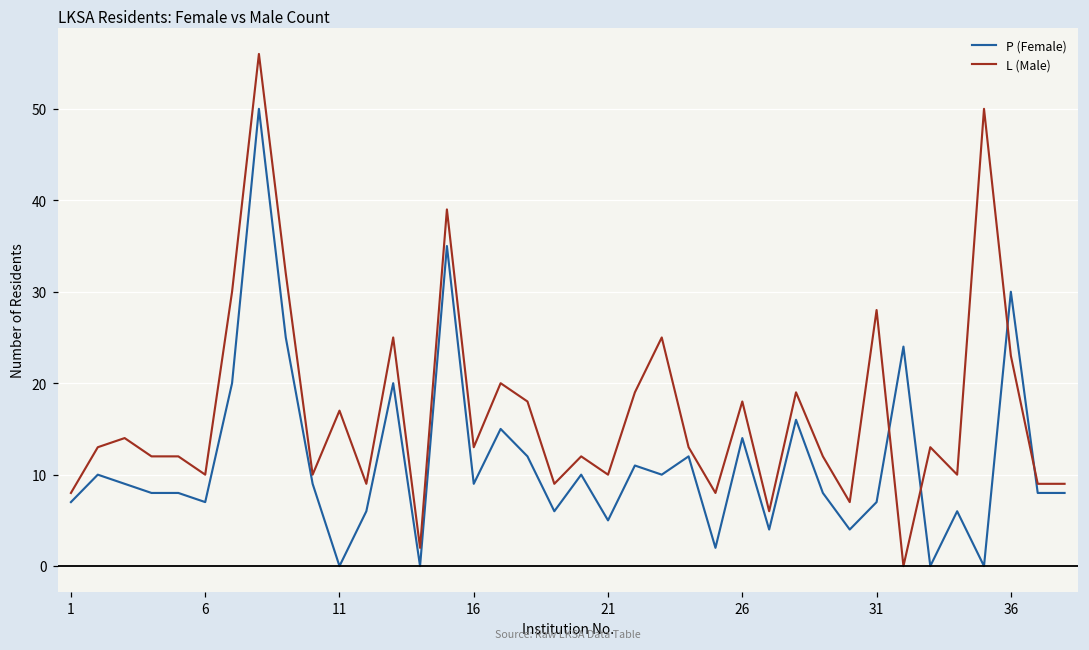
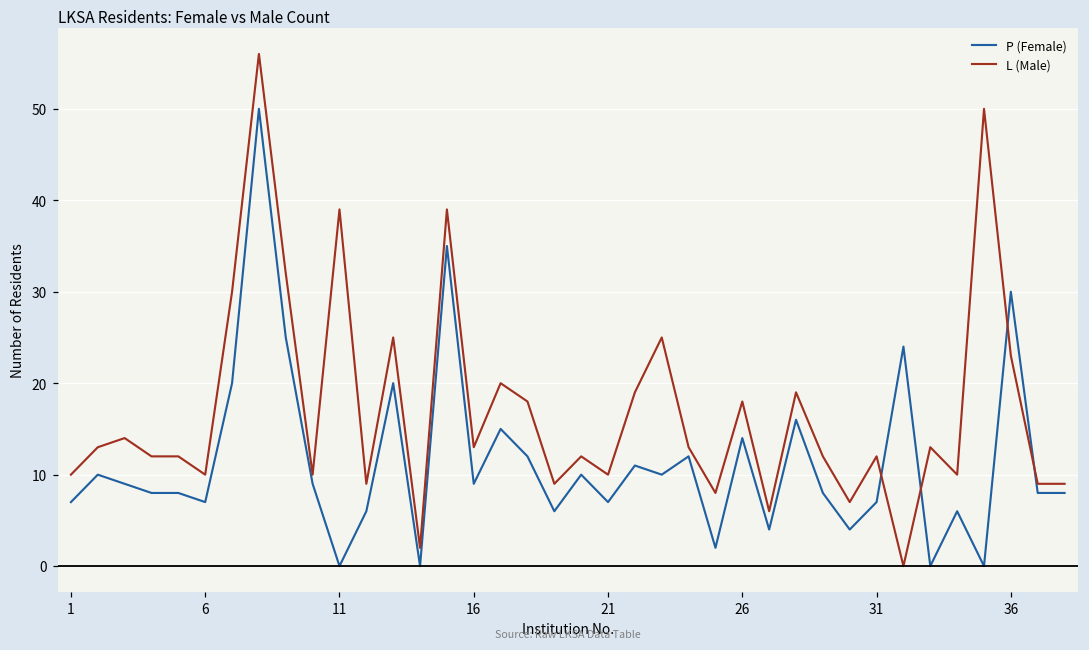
L (Male), 1: 8 -> 10
L (Male), 11: 17 -> 39
P (Female), 21: 5 -> 7
L (Male), 31: 28 -> 12
